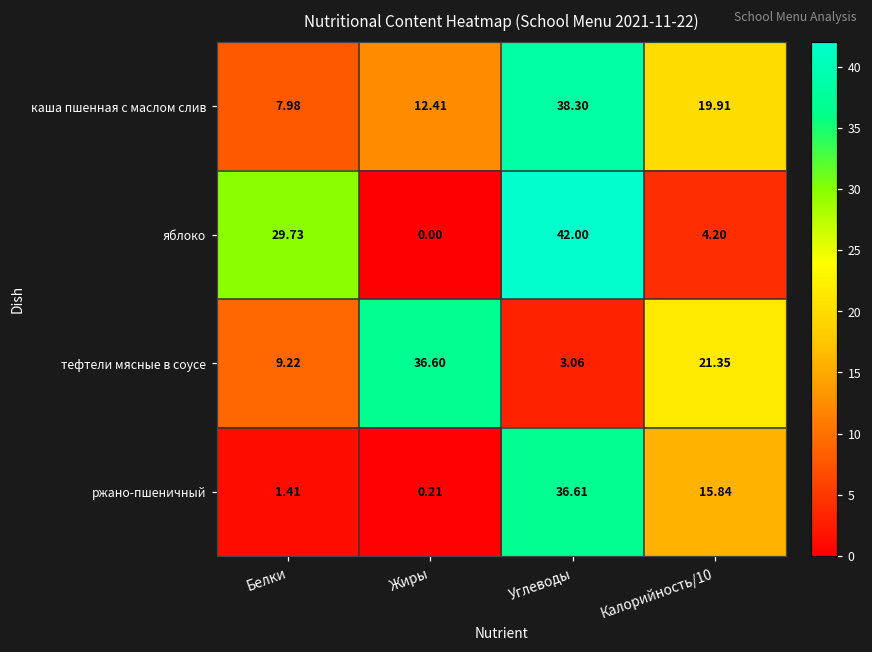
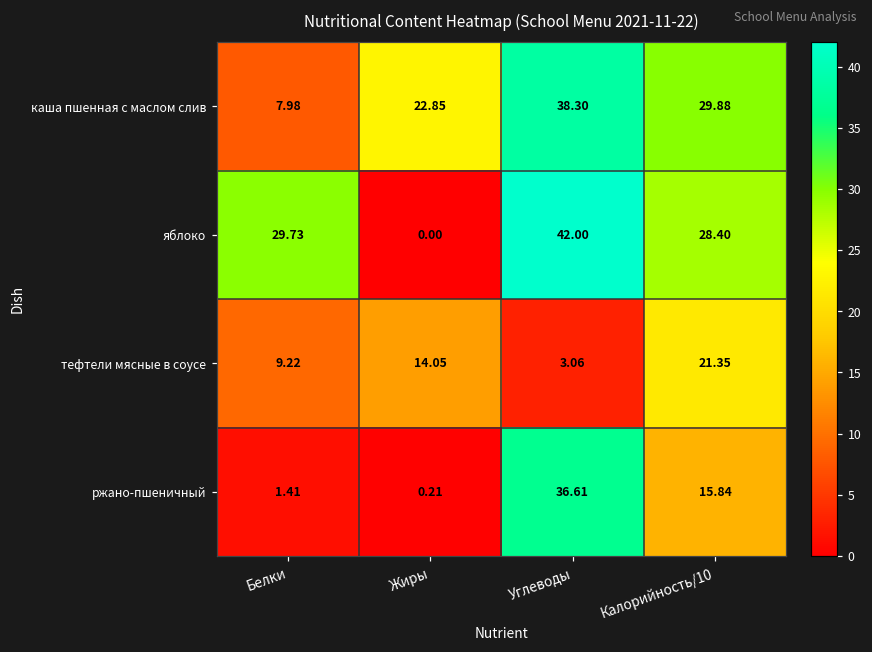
каша пшенная с маслом слив, Жиры: 12.41 -> 22.85
каша пшенная с маслом слив, Калорийность/10: 19.91 -> 29.88
яблоко, Калорийность/10: 4.20 -> 28.40
тефтели мясные в соусе, Жиры: 36.60 -> 14.05
